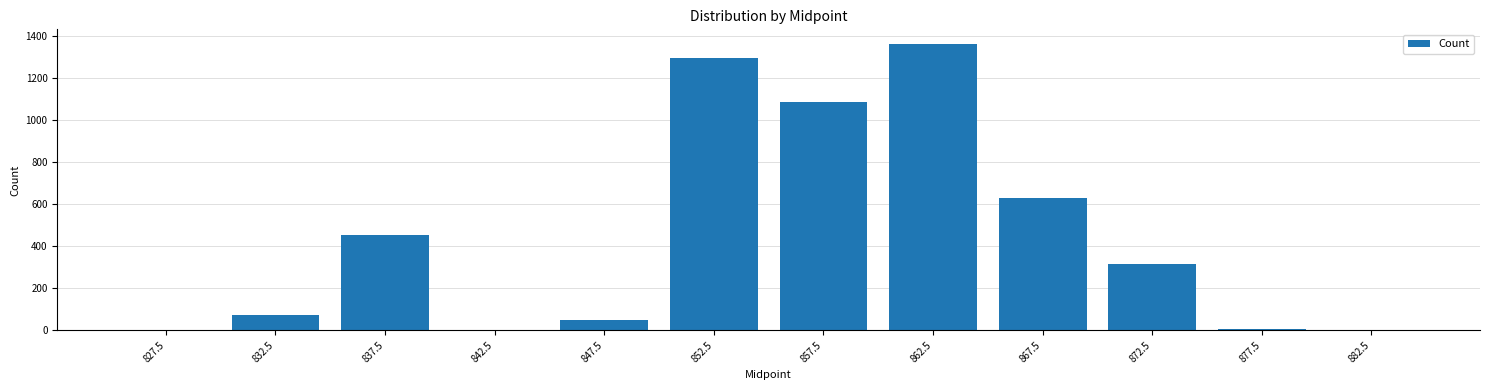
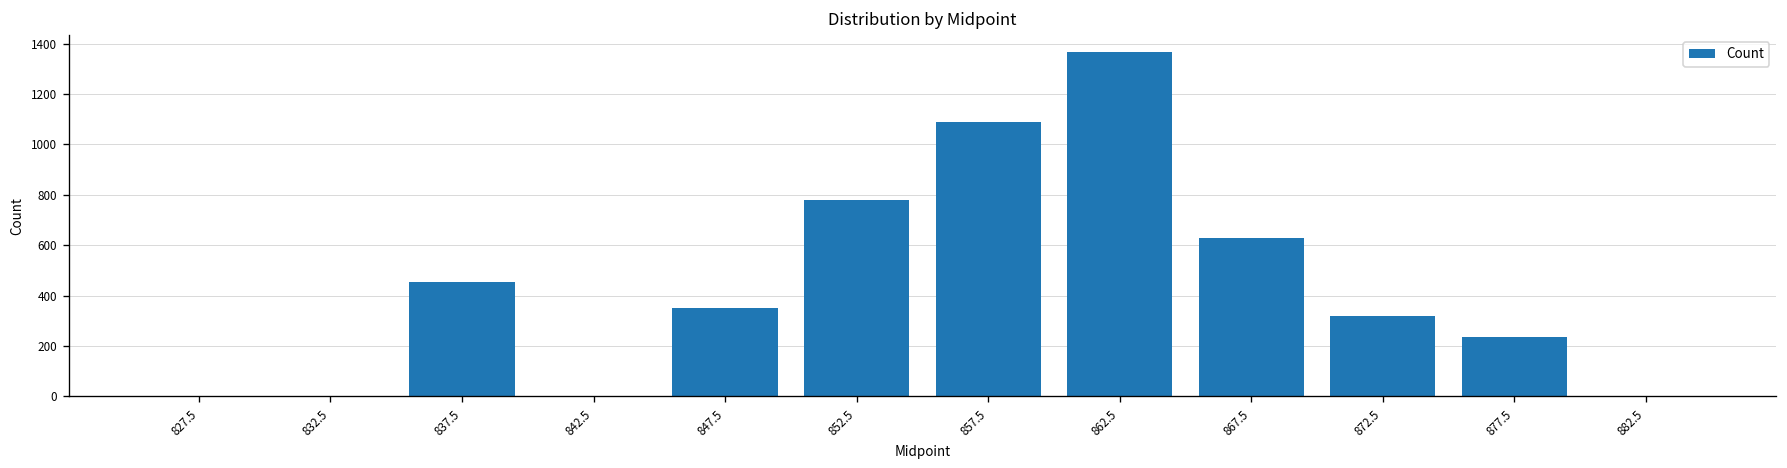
832.5: 70 -> 0
847.5: 50 -> 350
852.5: 1300 -> 780
877.5: 10 -> 230
